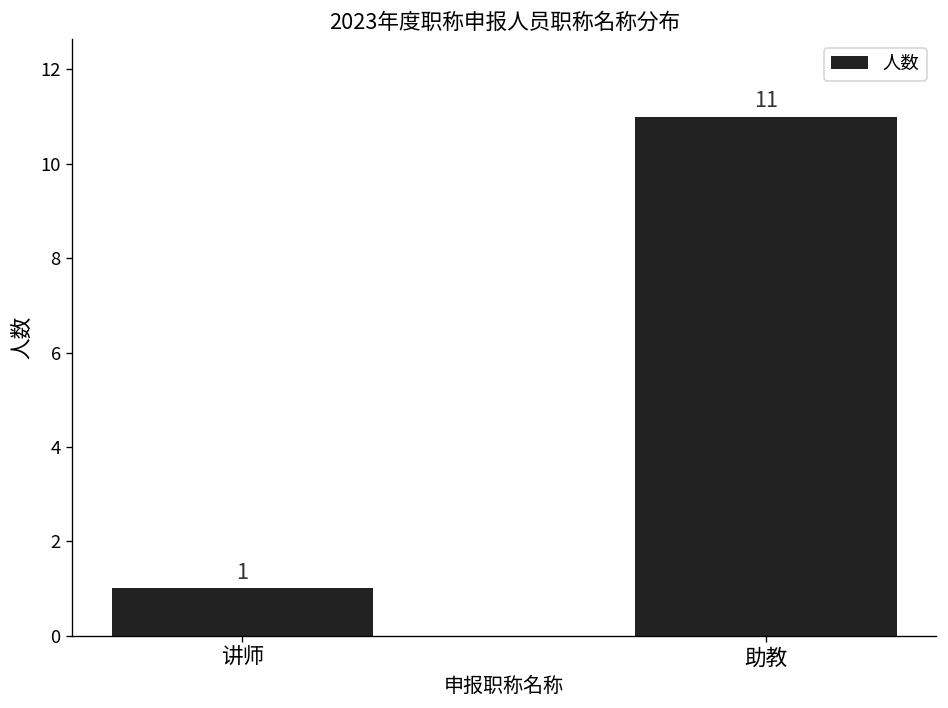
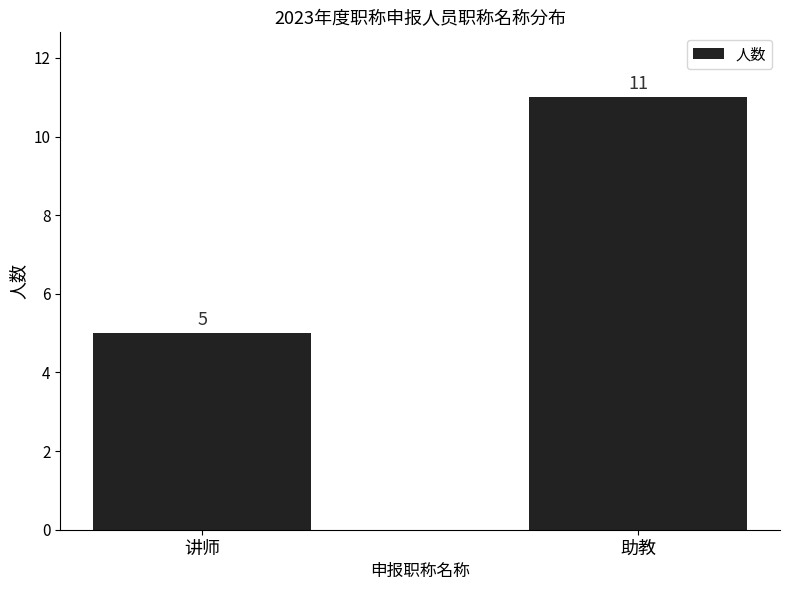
讲师: 1 -> 5
